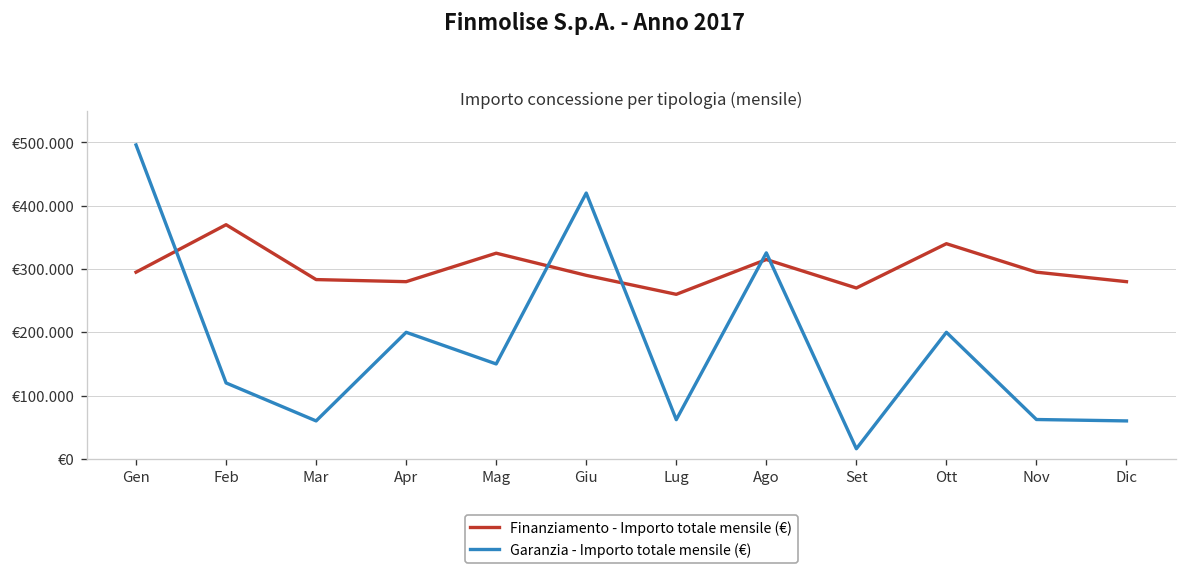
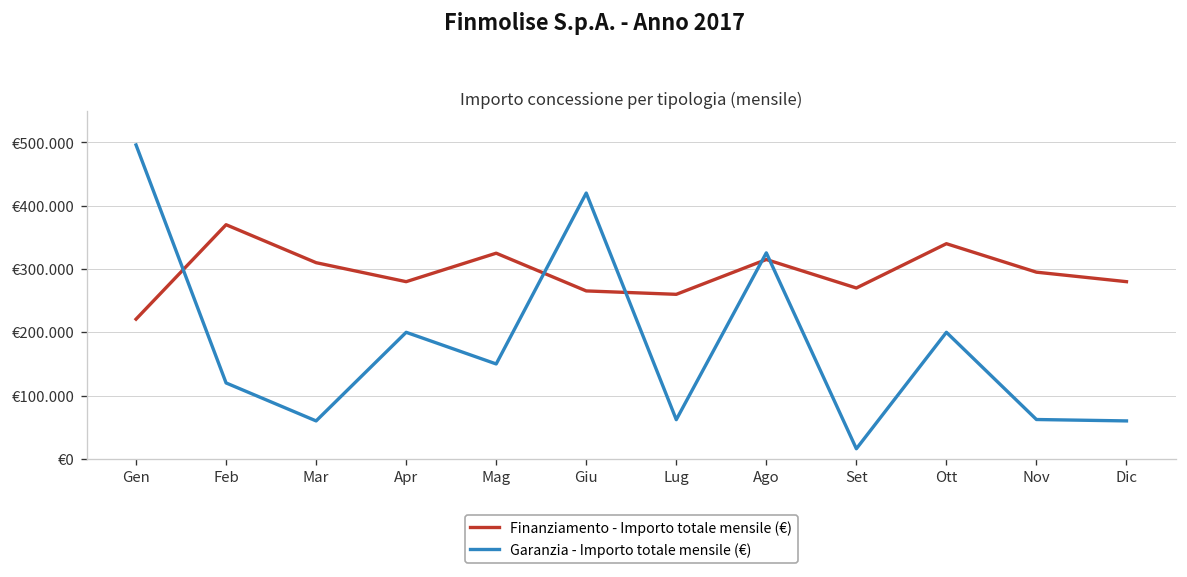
Finanziamento - Importo totale mensile (€), Gen: €300 -> €220
Finanziamento - Importo totale mensile (€), Mar: €280 -> €310
Finanziamento - Importo totale mensile (€), Giu: €290 -> €270
